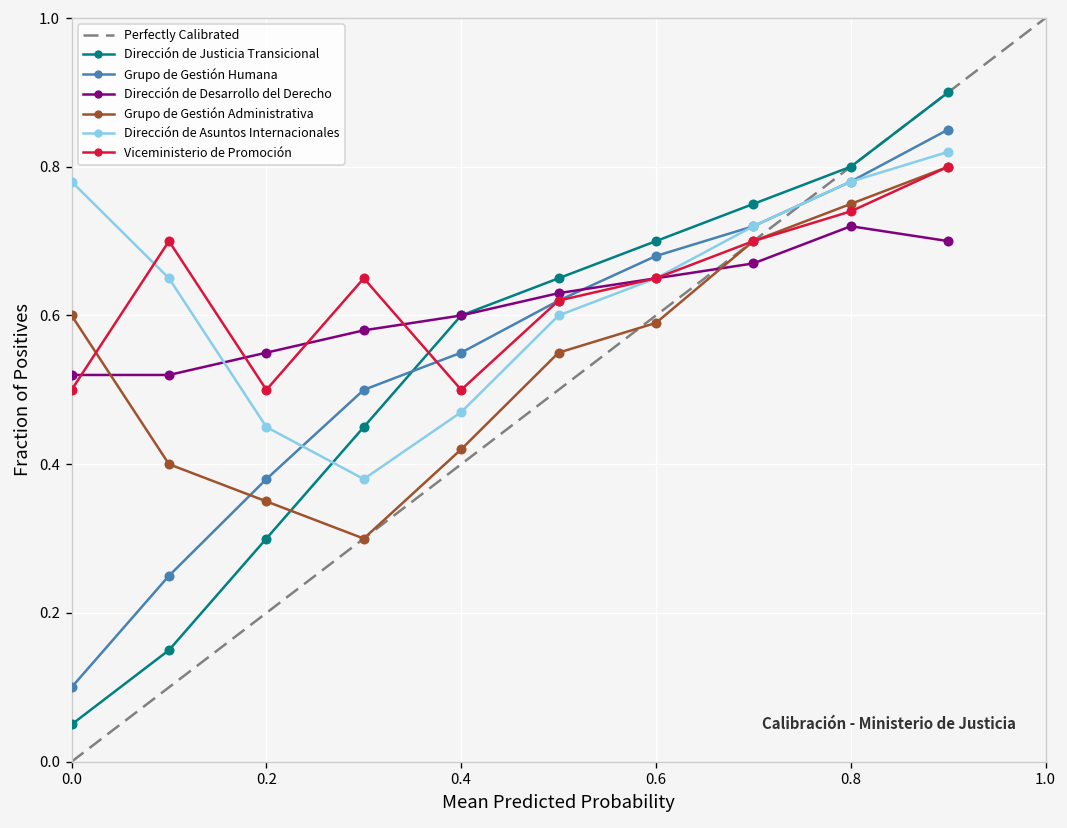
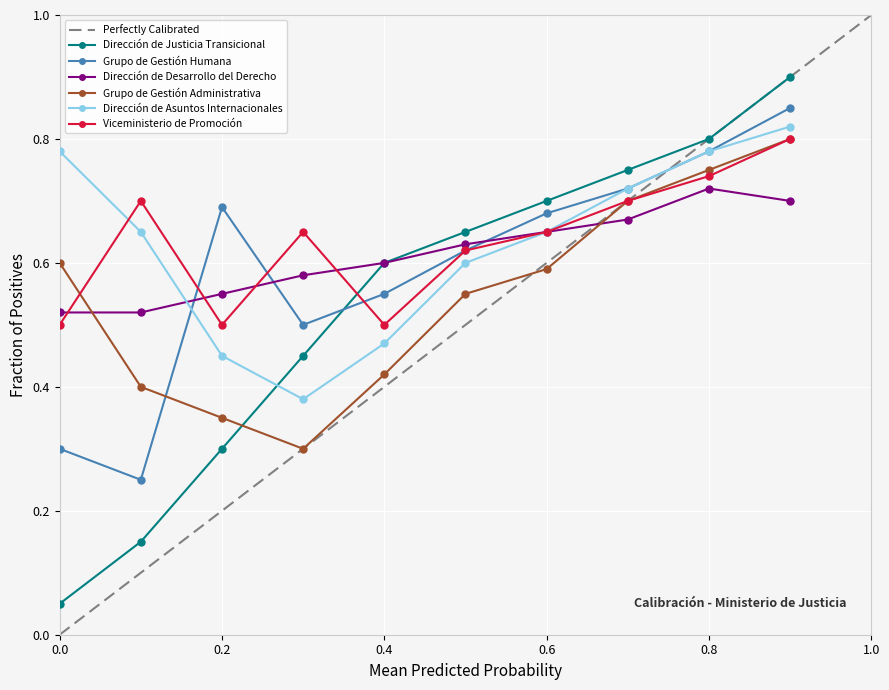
Grupo de Gestión Humana, 0.0: 0.1 -> 0.3
Grupo de Gestión Humana, 0.2: 0.38 -> 0.69
